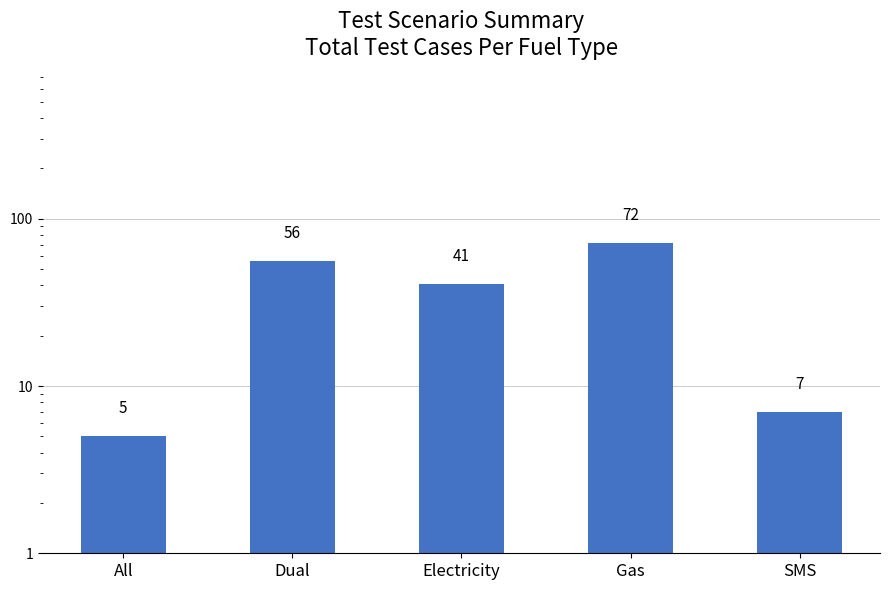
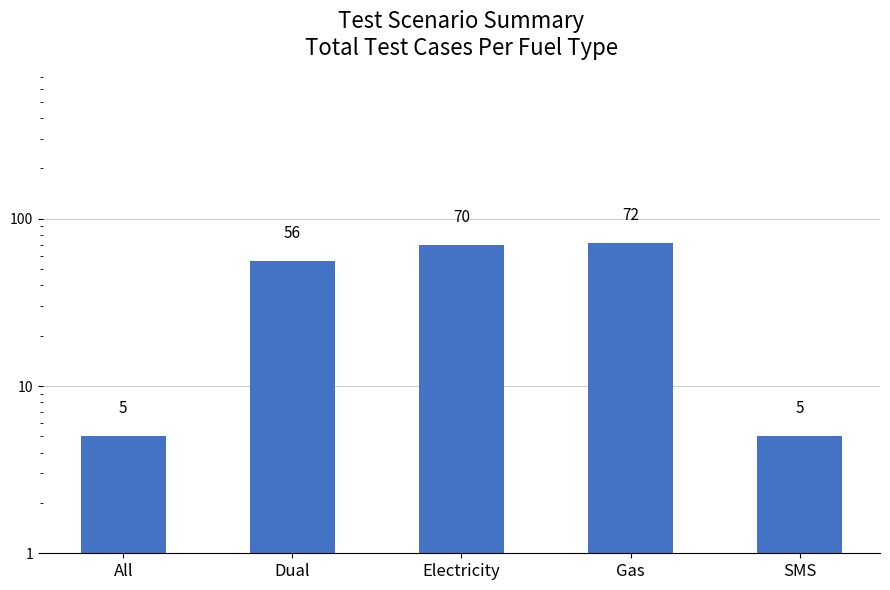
Electricity: 41 -> 70
SMS: 7 -> 5
